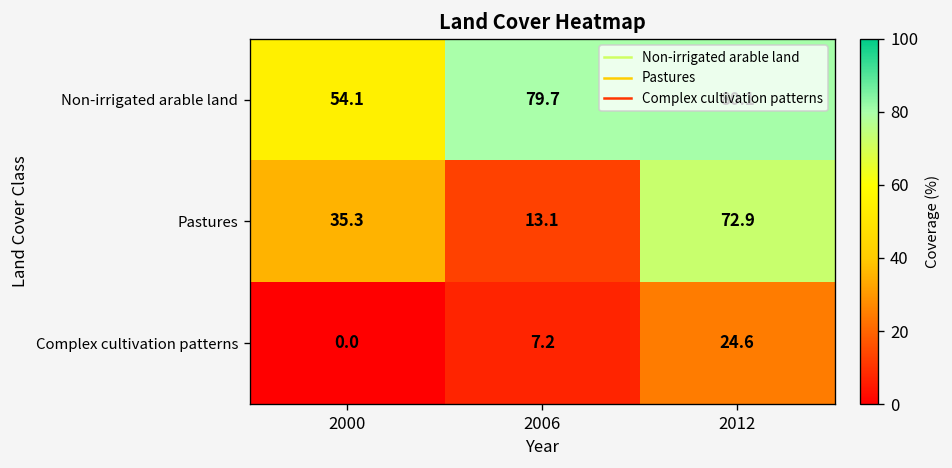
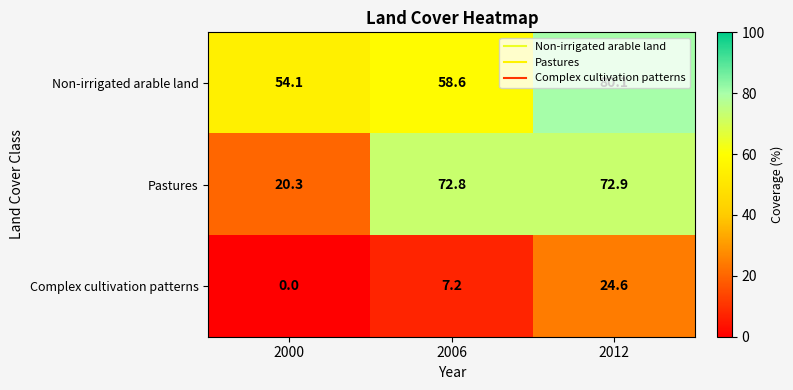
Non-irrigated arable land, 2006: 79.7 -> 58.6
Pastures, 2000: 35.3 -> 20.3
Pastures, 2006: 13.1 -> 72.8
